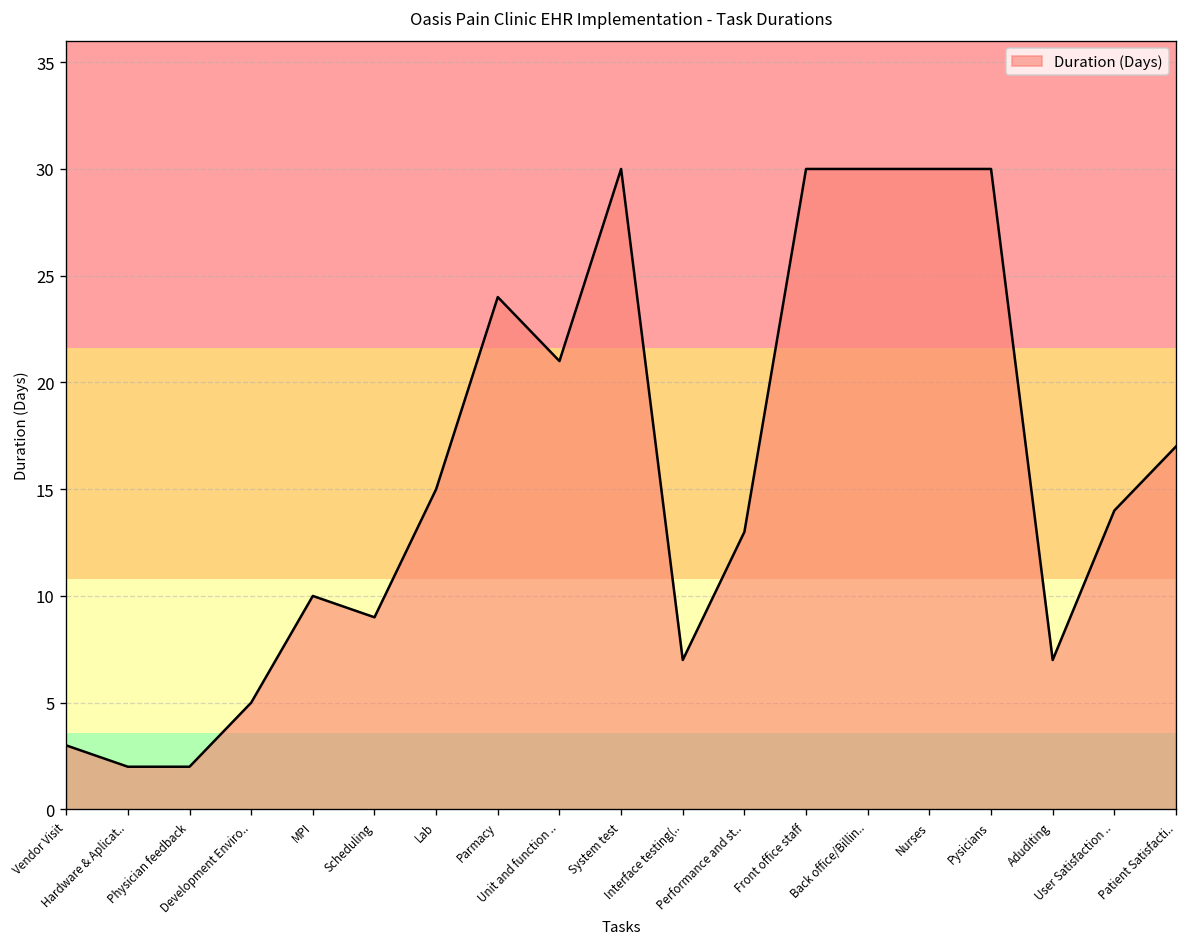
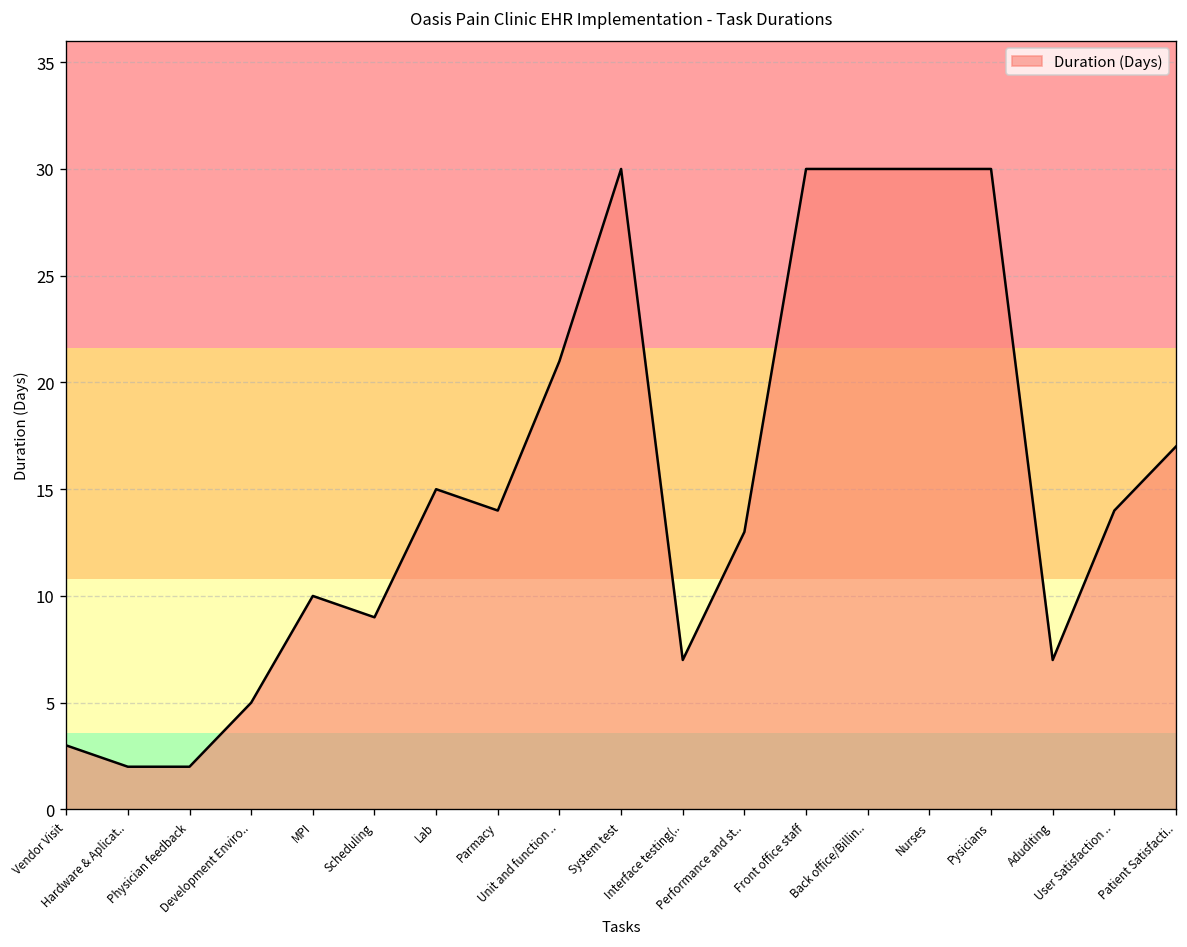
Parmacy: 24 -> 14
